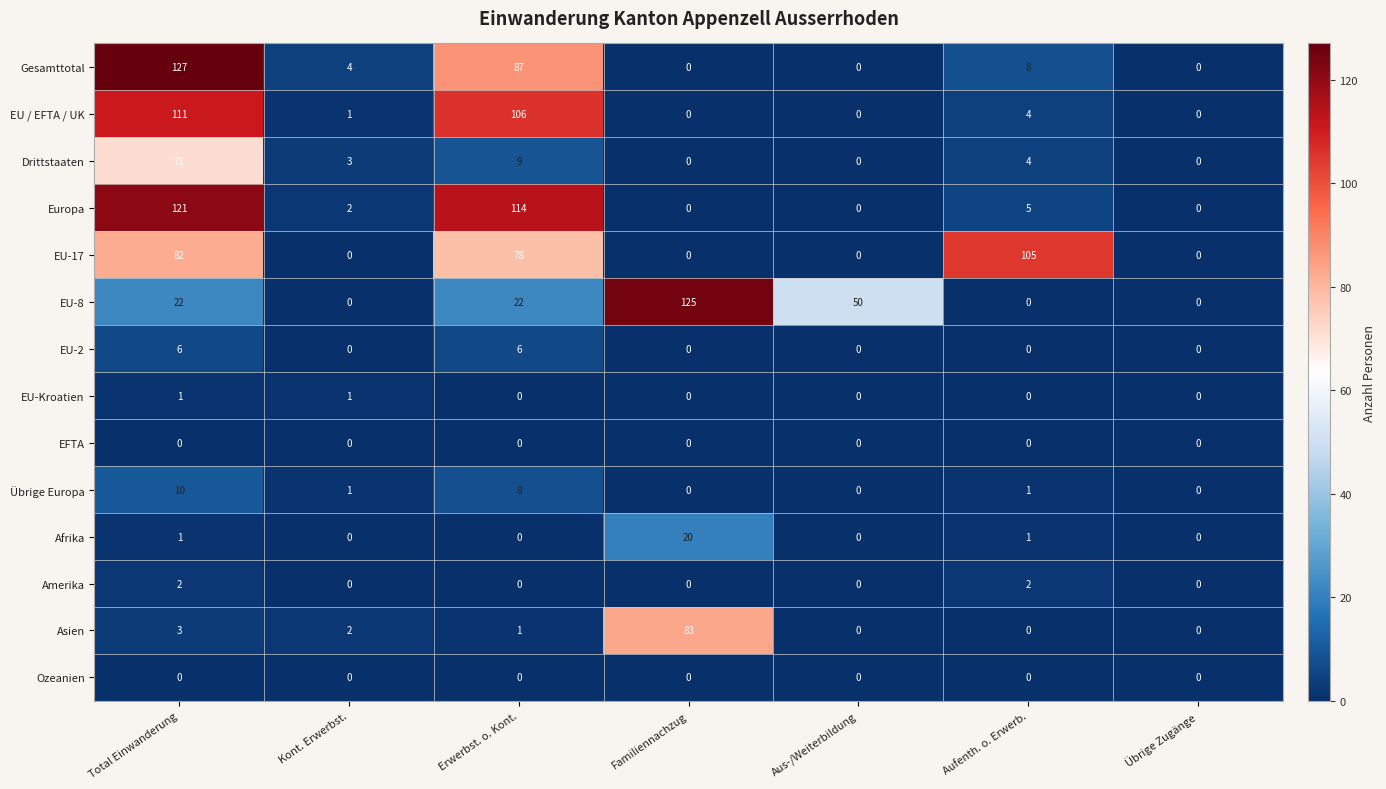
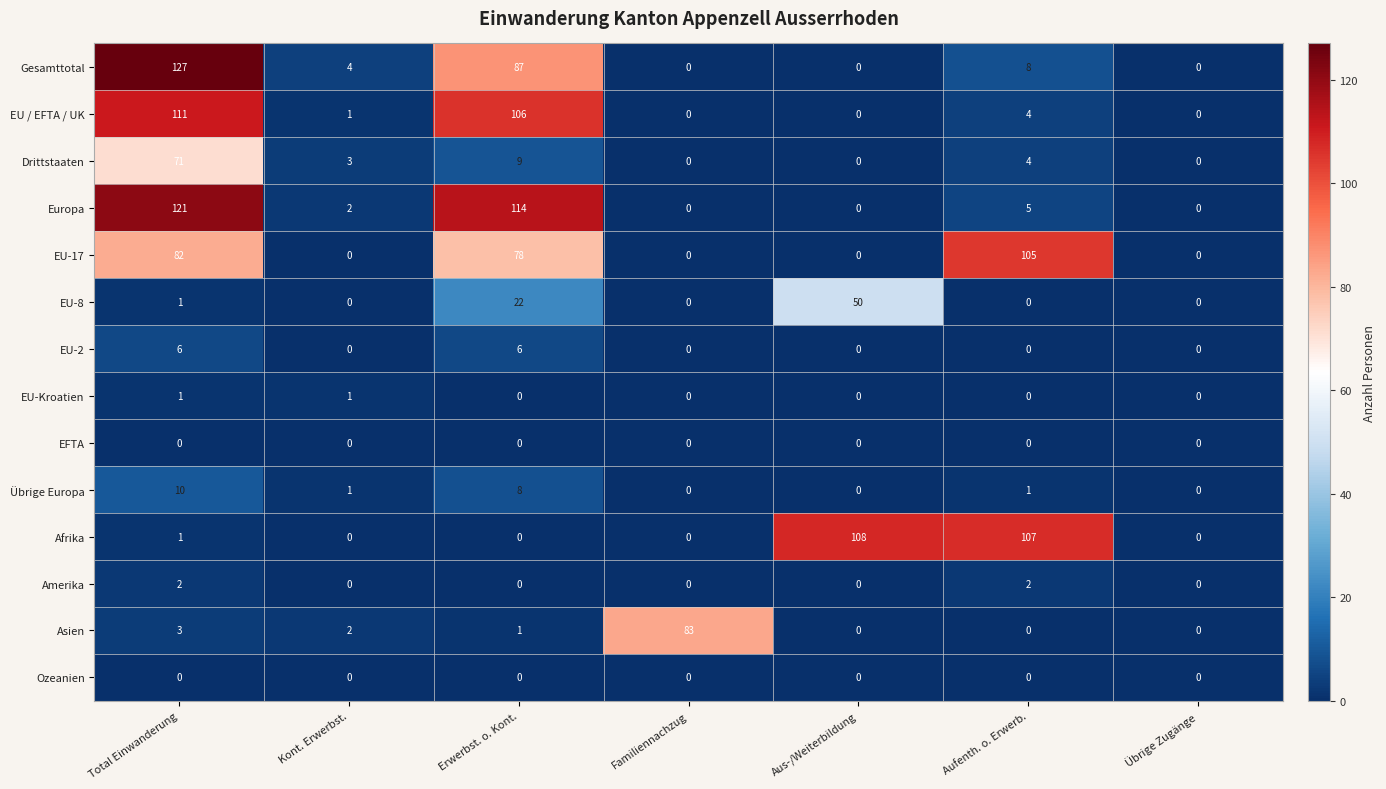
EU-8, Total Einwanderung: 22 -> 1
EU-8, Familiennachzug: 125 -> 0
Afrika, Familiennachzug: 20 -> 0
Afrika, Aus-/Weiterbildung: 0 -> 108
Afrika, Aufenth. o. Erwerb.: 1 -> 107
